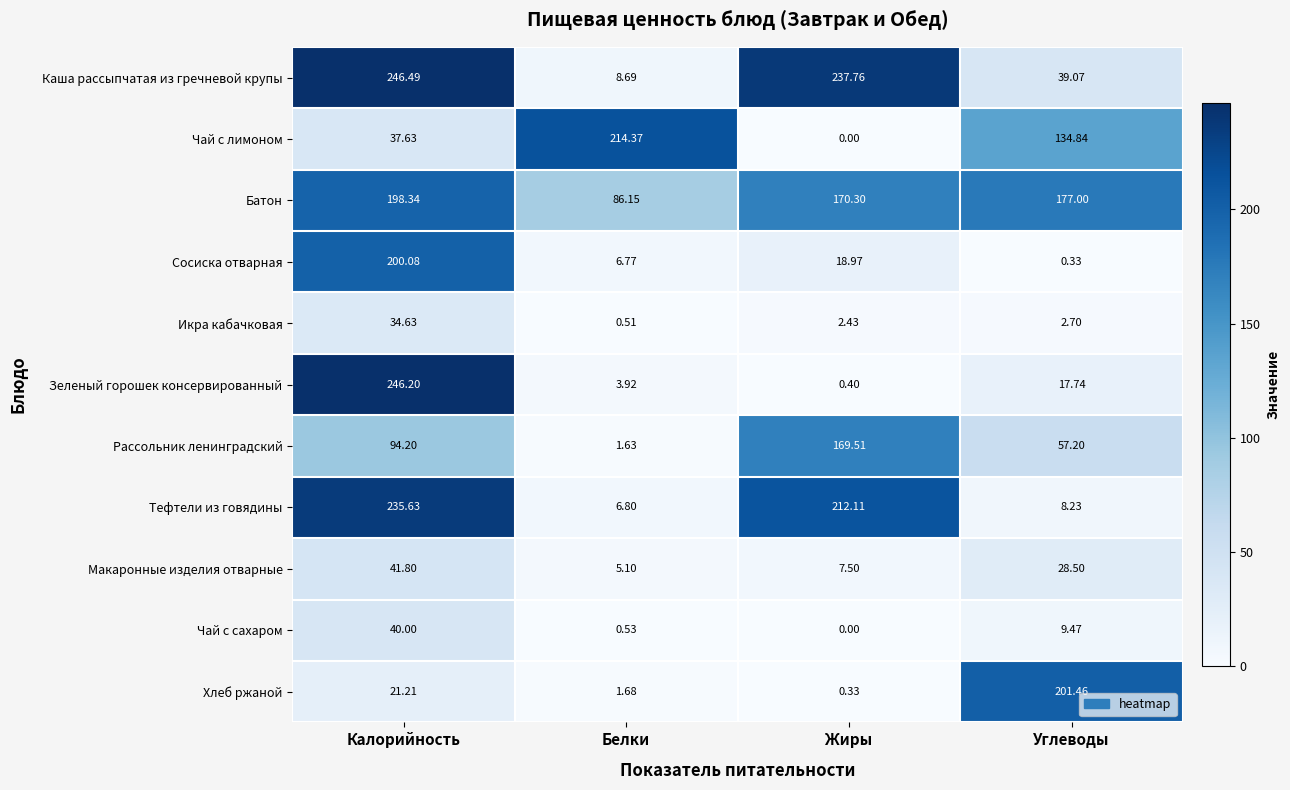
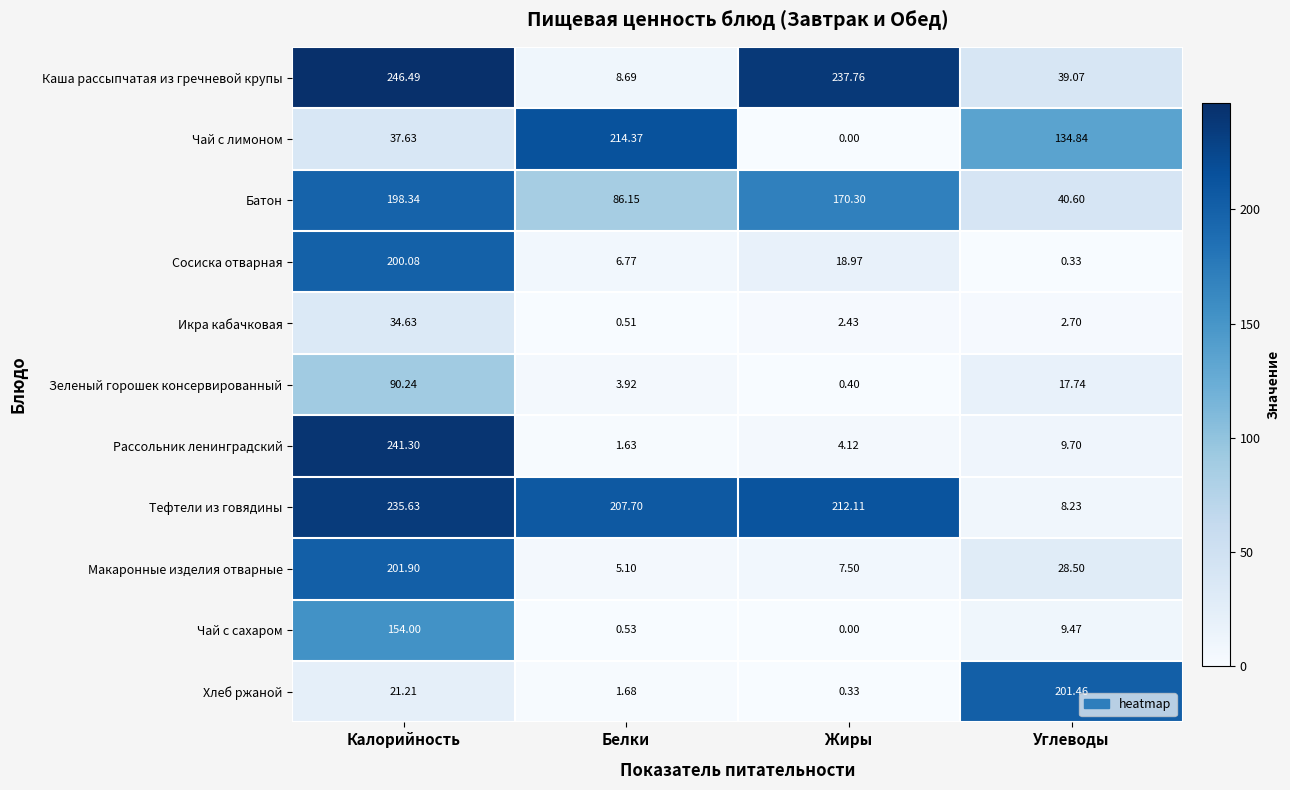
Батон, Углеводы: 177.00 -> 40.60
Зеленый горошек консервированный, Калорийность: 246.20 -> 90.24
Рассольник ленинградский, Калорийность: 94.20 -> 241.30
Рассольник ленинградский, Жиры: 169.51 -> 4.12
Рассольник ленинградский, Углеводы: 57.20 -> 9.70
Тефтели из говядины, Белки: 6.80 -> 207.70
Макаронные изделия отварные, Калорийность: 41.80 -> 201.90
Чай с сахаром, Калорийность: 40.00 -> 154.00
